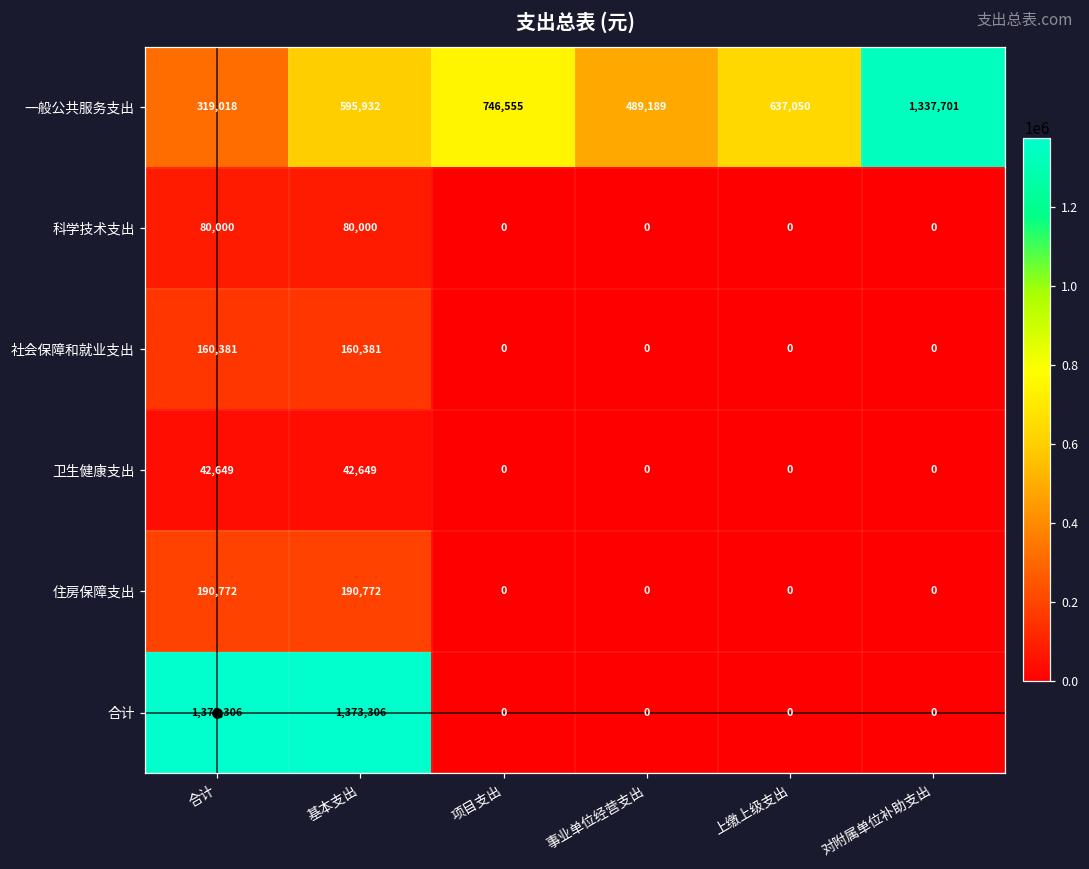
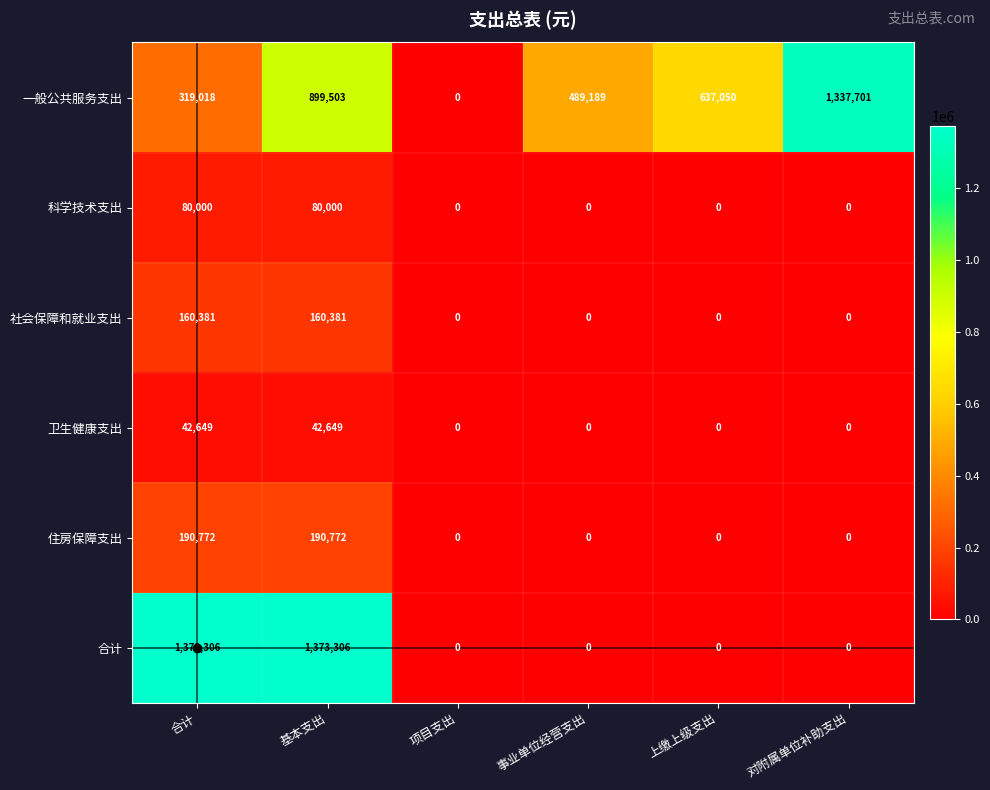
一般公共服务支出, 基本支出: 595,932 -> 899,503
一般公共服务支出, 项目支出: 746,555 -> 0
